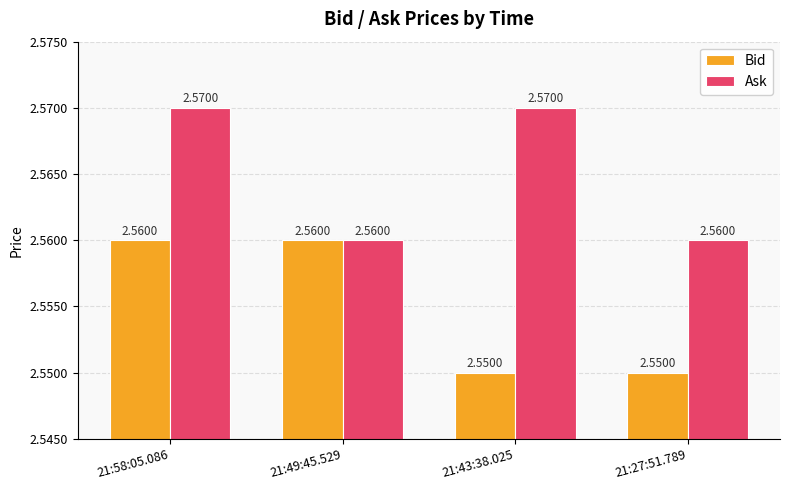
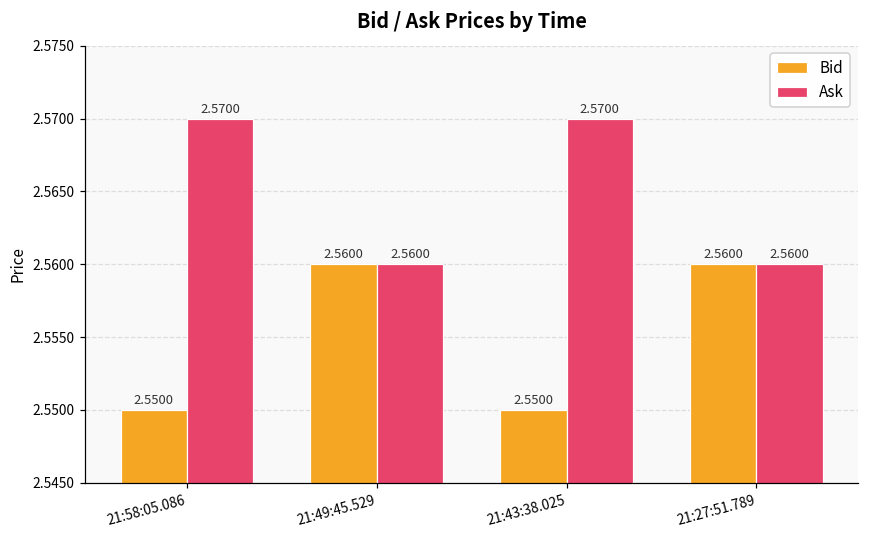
Bid, 21:58:05.086: 2.5600 -> 2.5500
Bid, 21:27:51.789: 2.5500 -> 2.5600
